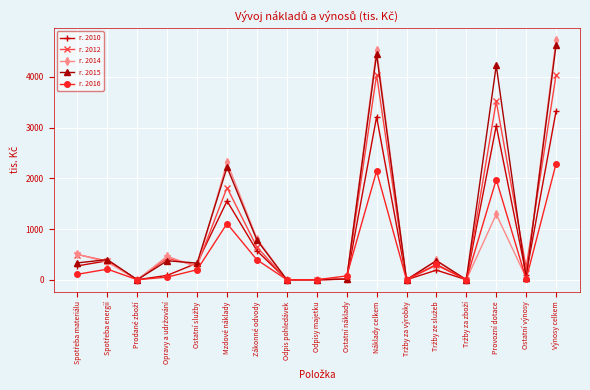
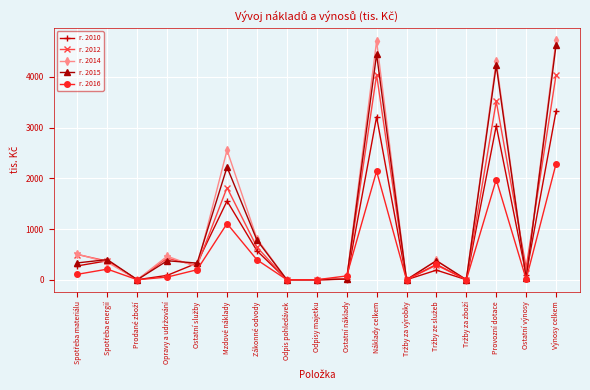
r. 2014, Mzdové náklady: 2300 -> 2600
r. 2014, Náklady celkem: 4500 -> 4700
r. 2014, Provozní dotace: 1300 -> 4300
